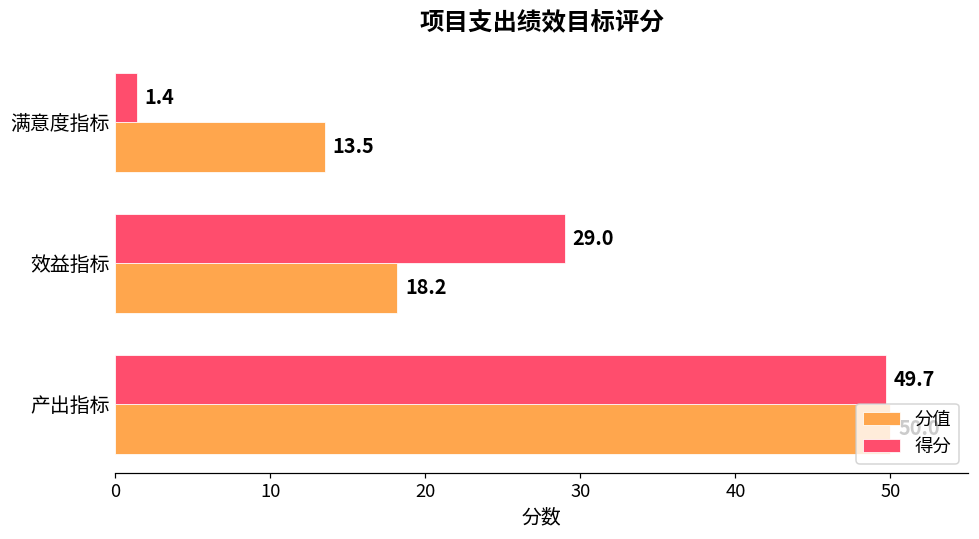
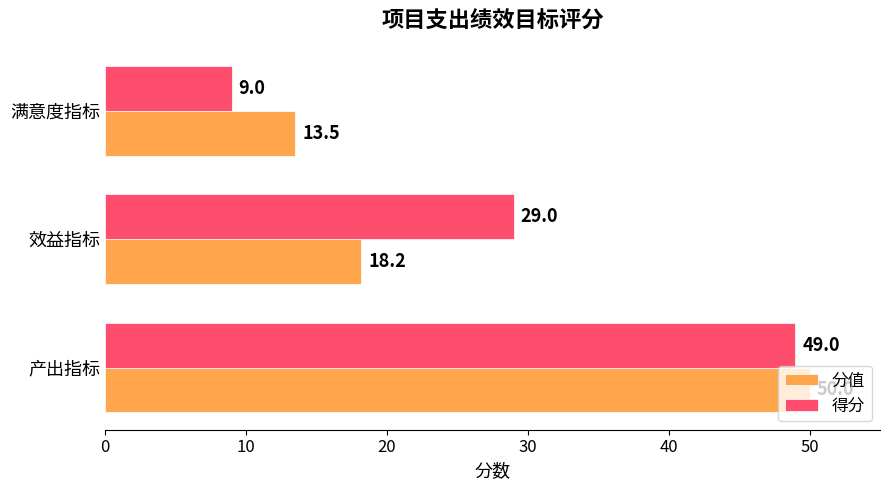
得分, 满意度指标: 1.4 -> 9.0
得分, 产出指标: 49.7 -> 49.0
